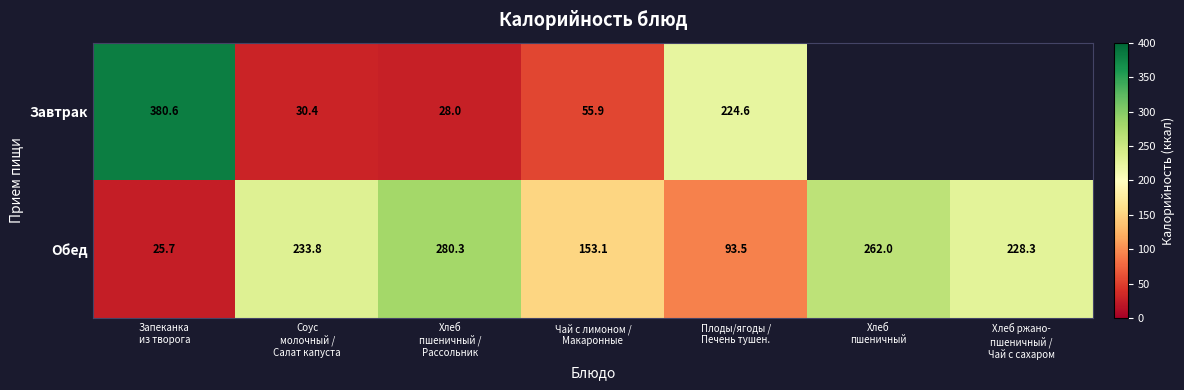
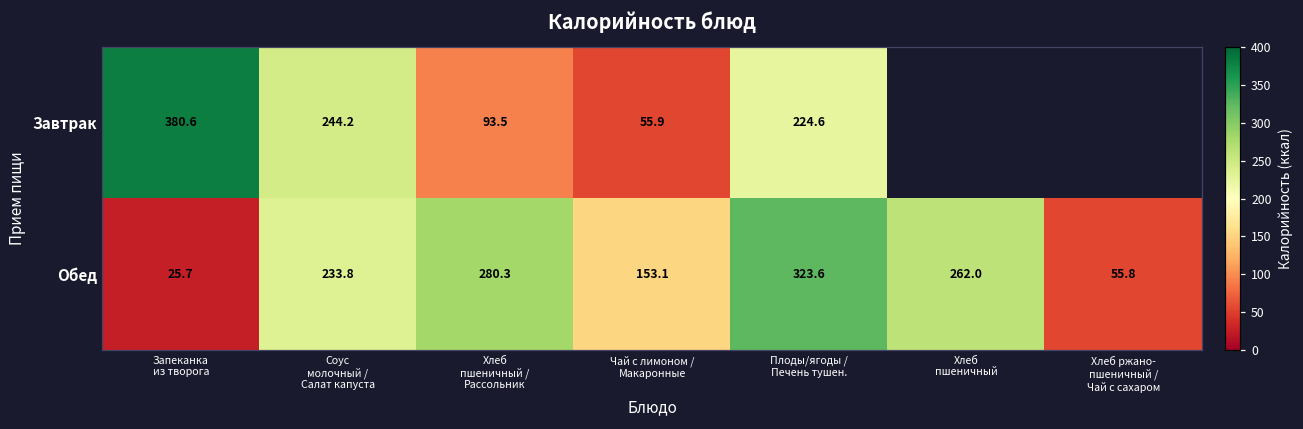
Завтрак, Соус молочный / Салат капуста: 30.4 -> 244.2
Завтрак, Хлеб пшеничный / Рассольник: 28.0 -> 93.5
Обед, Плоды/ягоды / Печень тушен.: 93.5 -> 323.6
Обед, Хлеб ржано- пшеничный / Чай с сахаром: 228.3 -> 55.8
